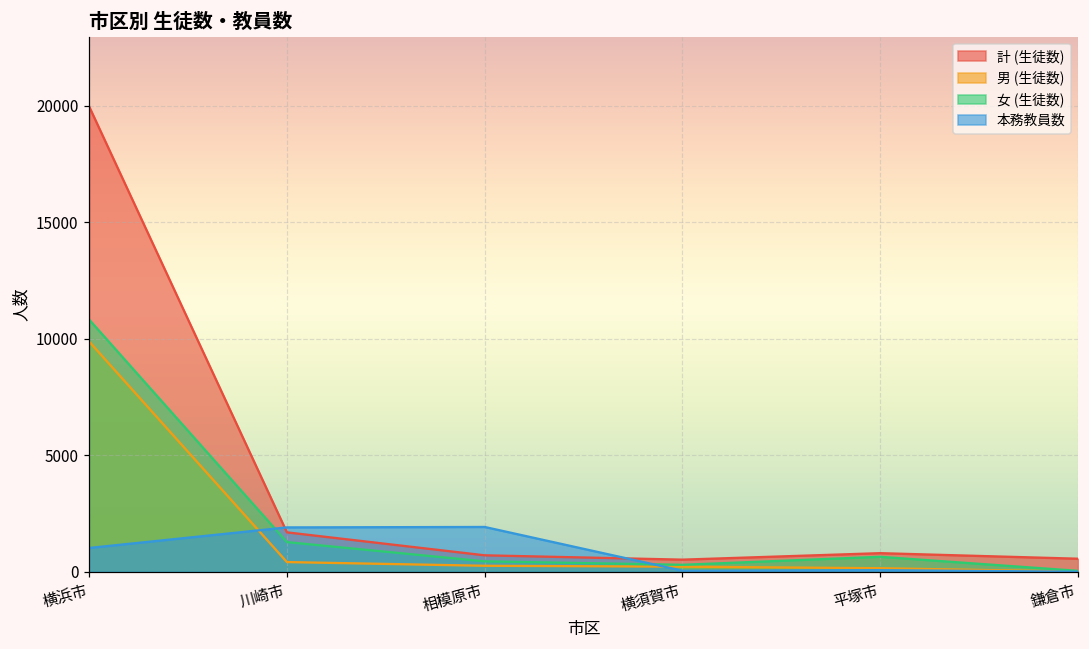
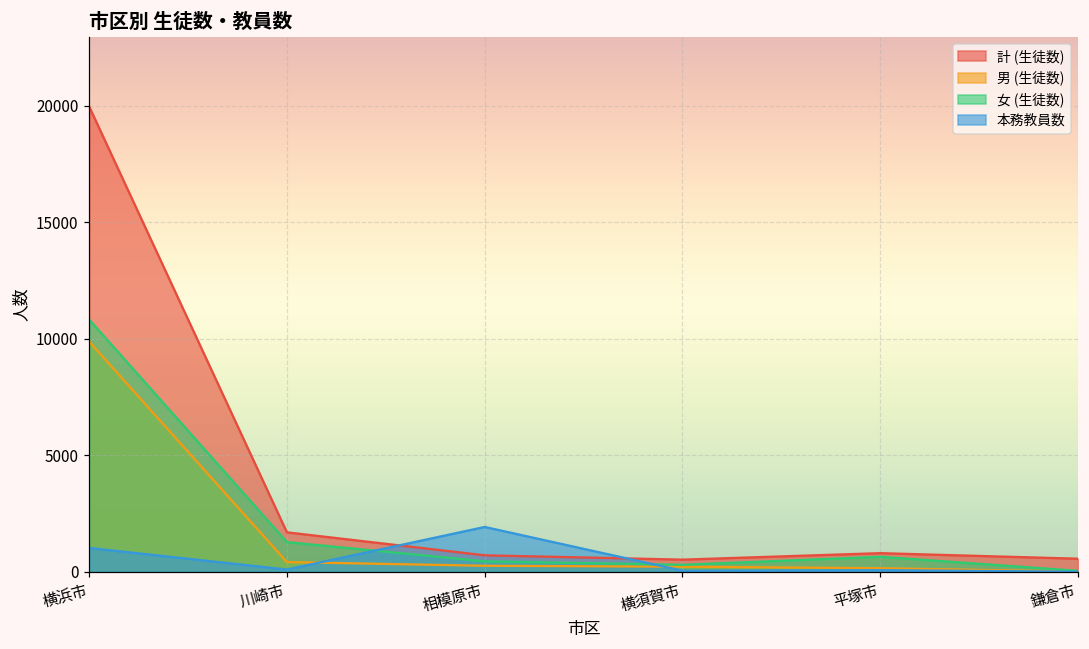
本務教員数, 川崎市: 1900 -> 100
